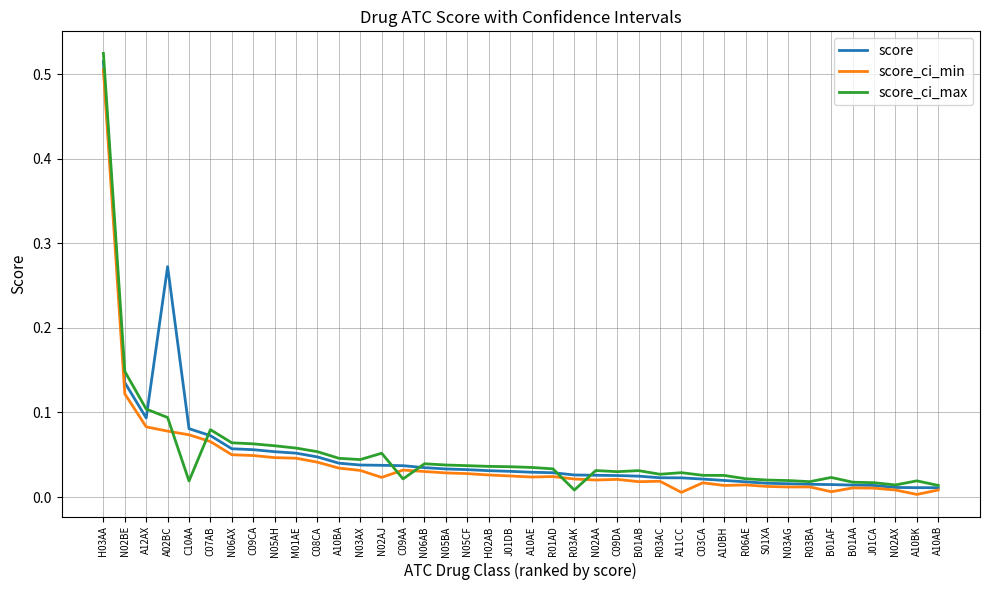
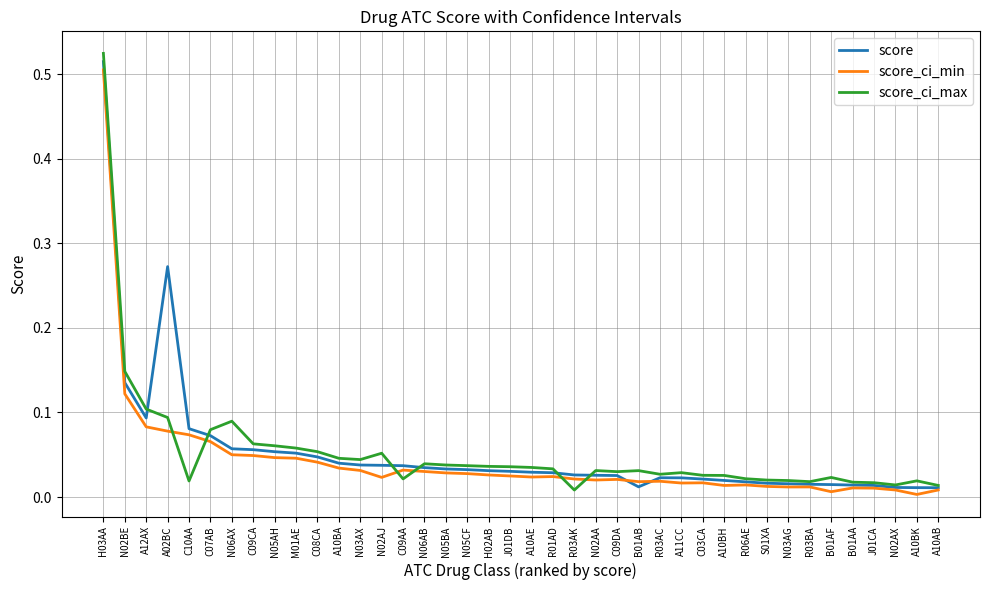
score_ci_max, N06AX: 0.06 -> 0.09
score, B01AB: 0.02 -> 0.01
score_ci_min, A11CC: 0.01 -> 0.02
